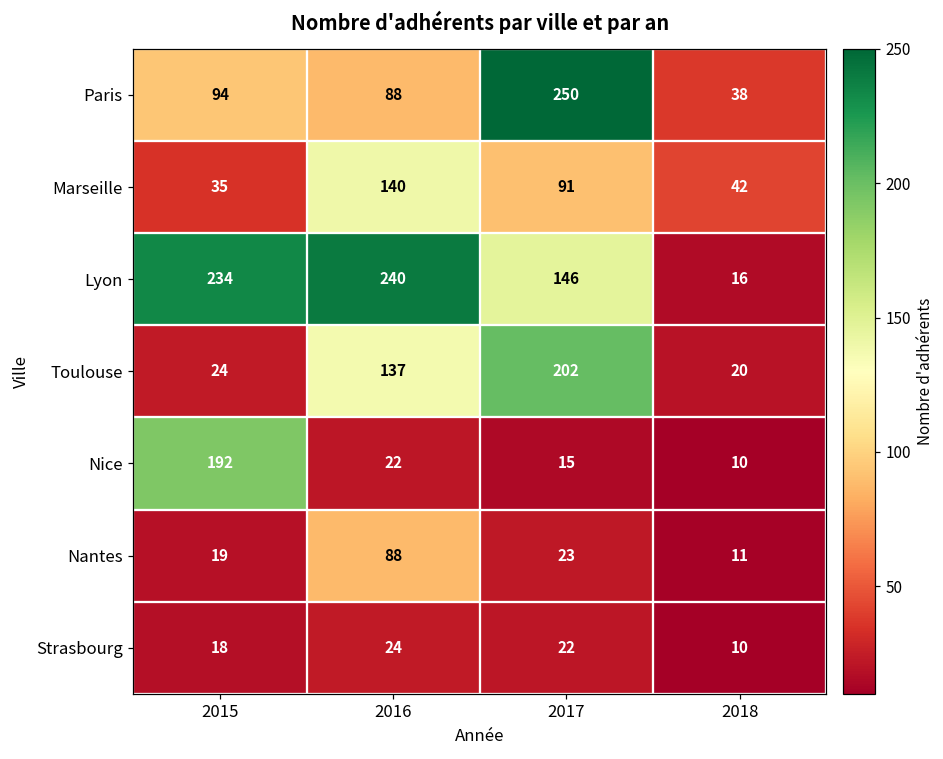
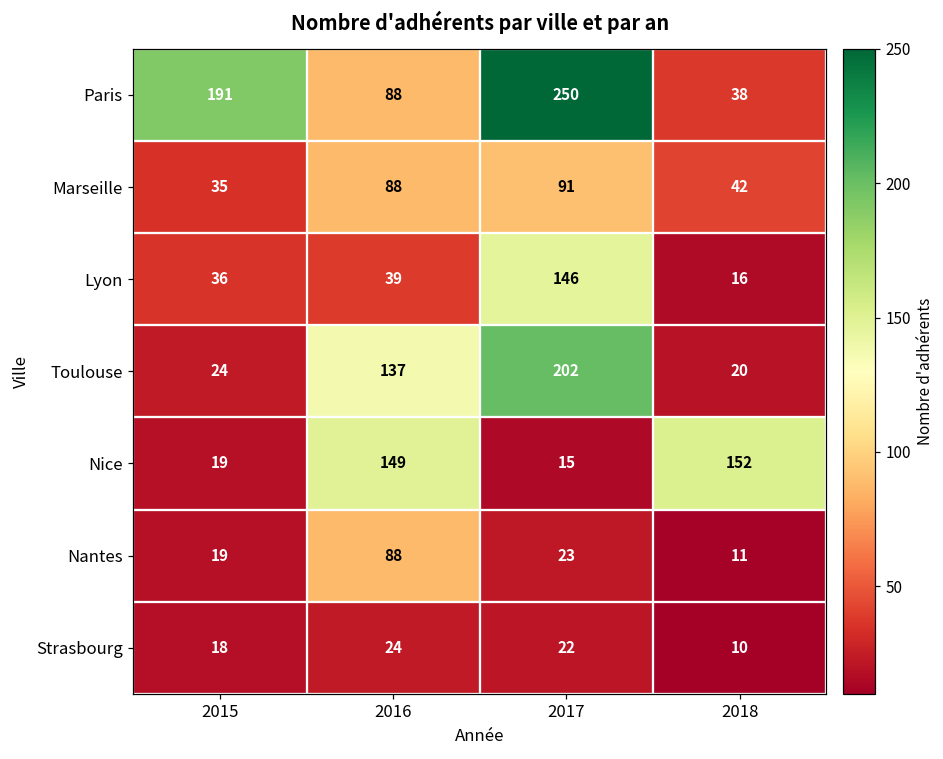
Paris, 2015: 94 -> 191
Marseille, 2016: 140 -> 88
Lyon, 2015: 234 -> 36
Lyon, 2016: 240 -> 39
Nice, 2015: 192 -> 19
Nice, 2016: 22 -> 149
Nice, 2018: 10 -> 152
